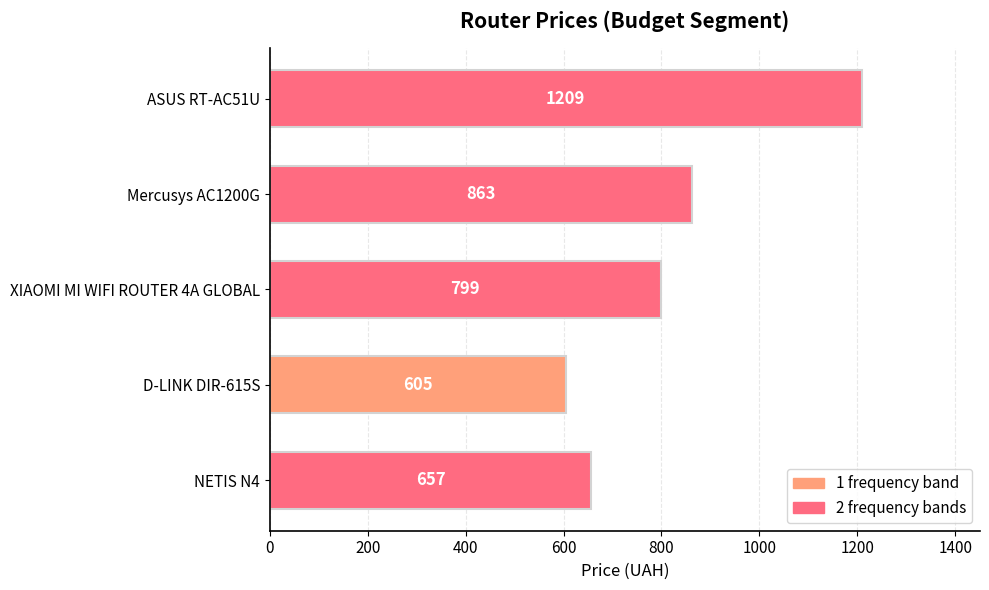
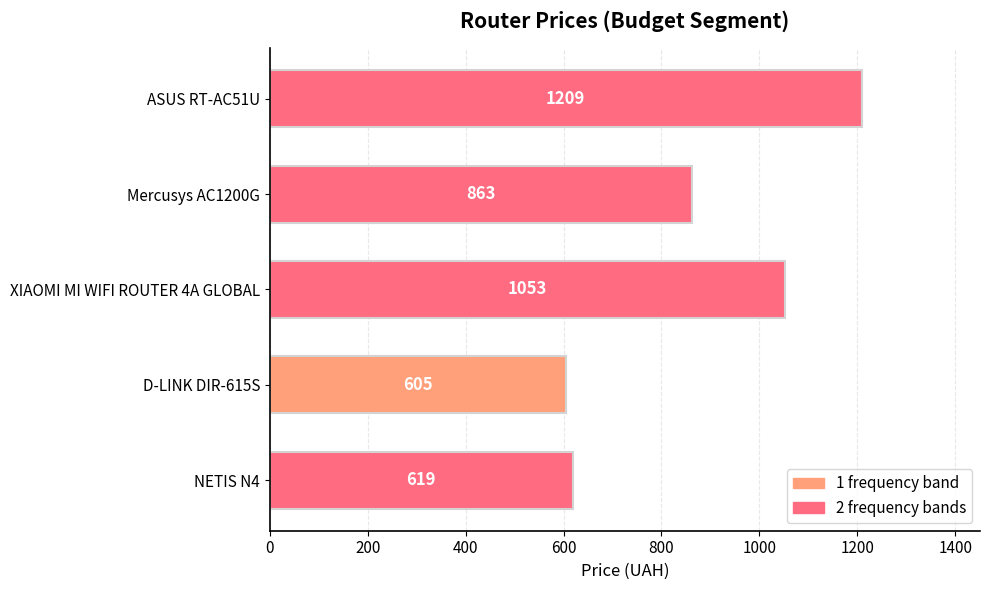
XIAOMI MI WIFI ROUTER 4A GLOBAL: 799 -> 1053
NETIS N4: 657 -> 619
